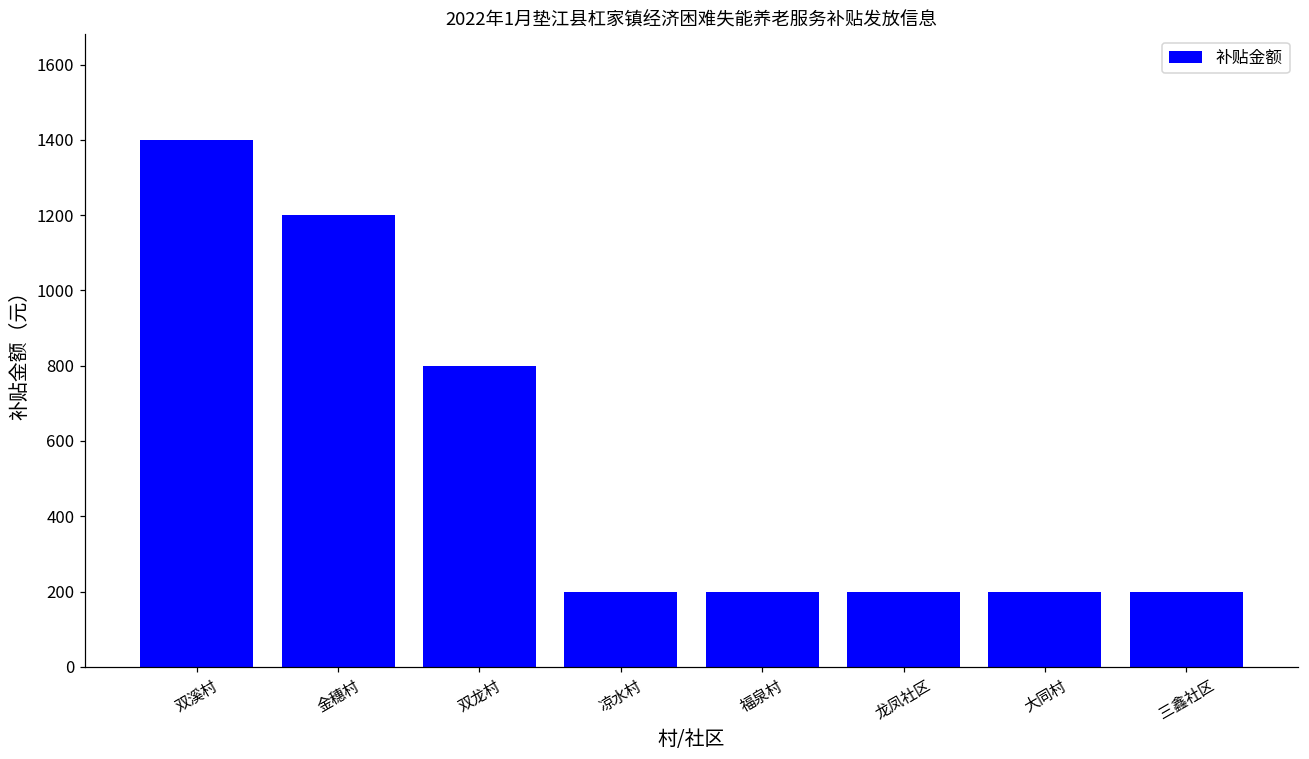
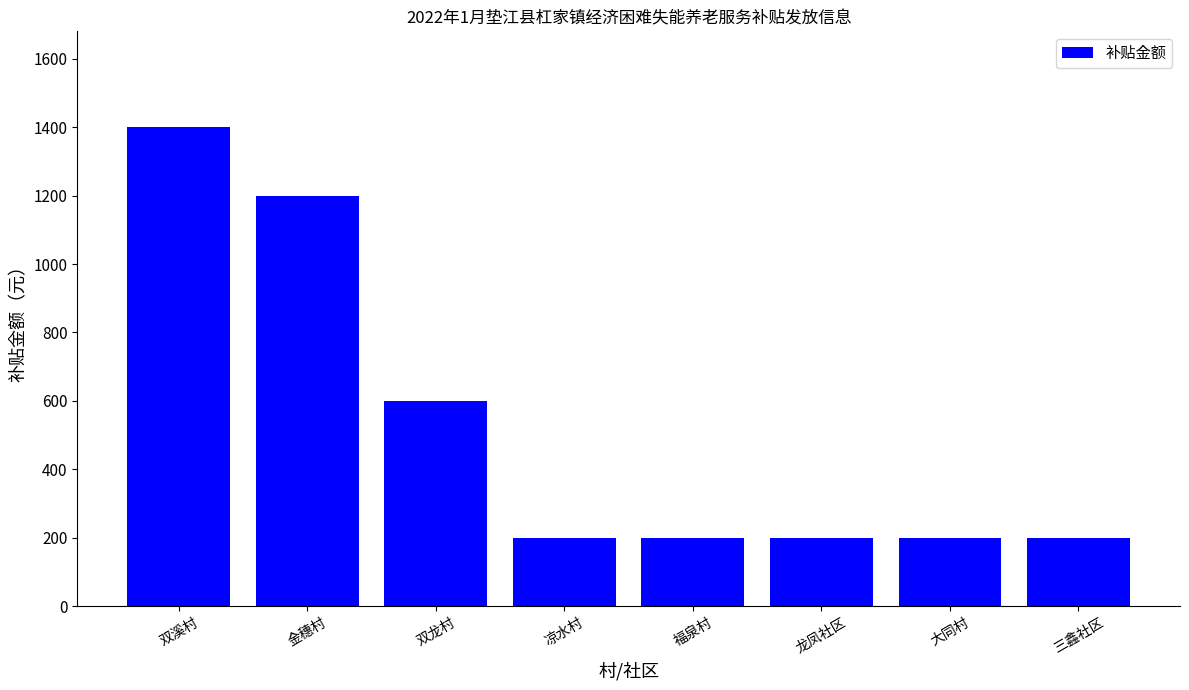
双龙村: 800 -> 600
